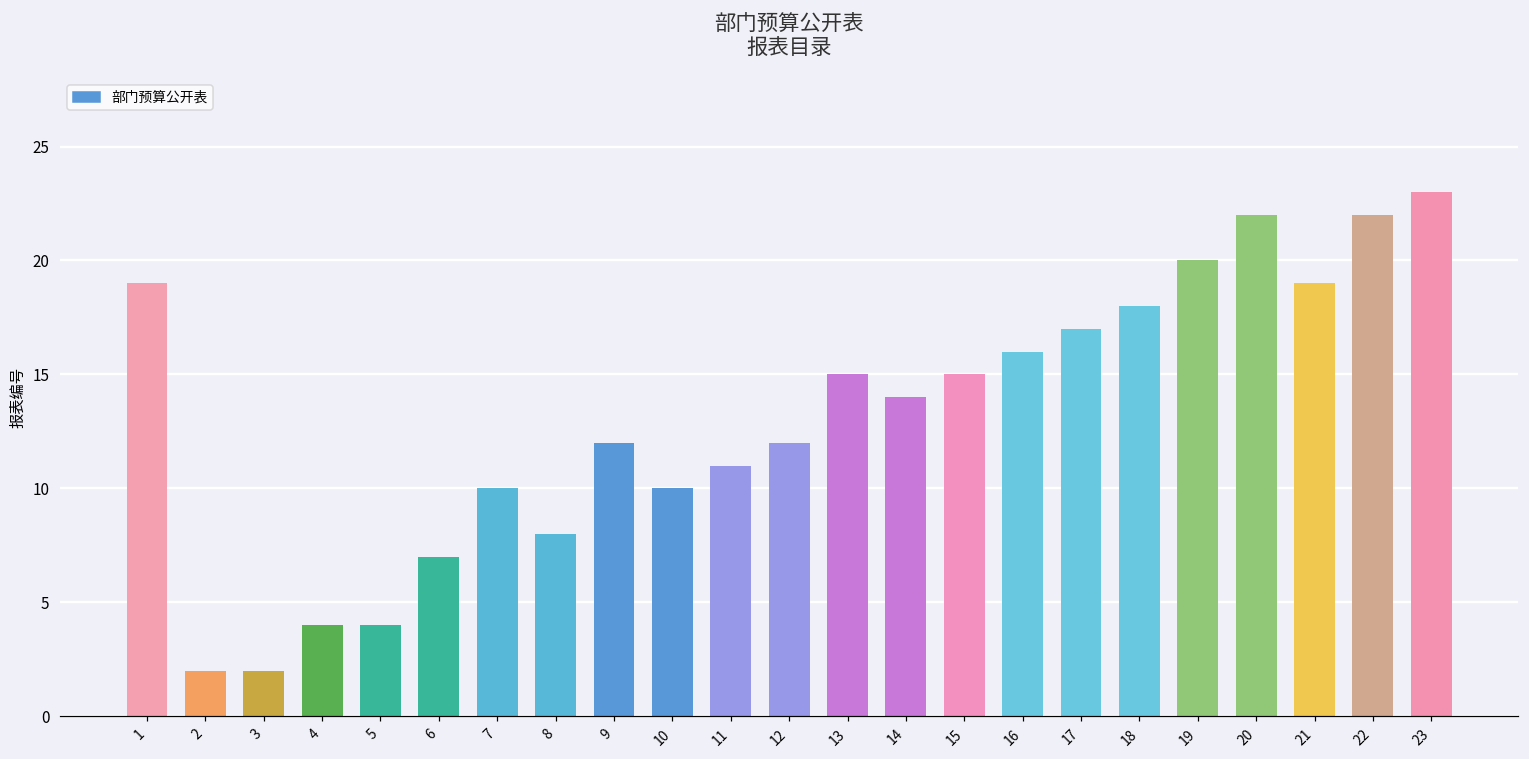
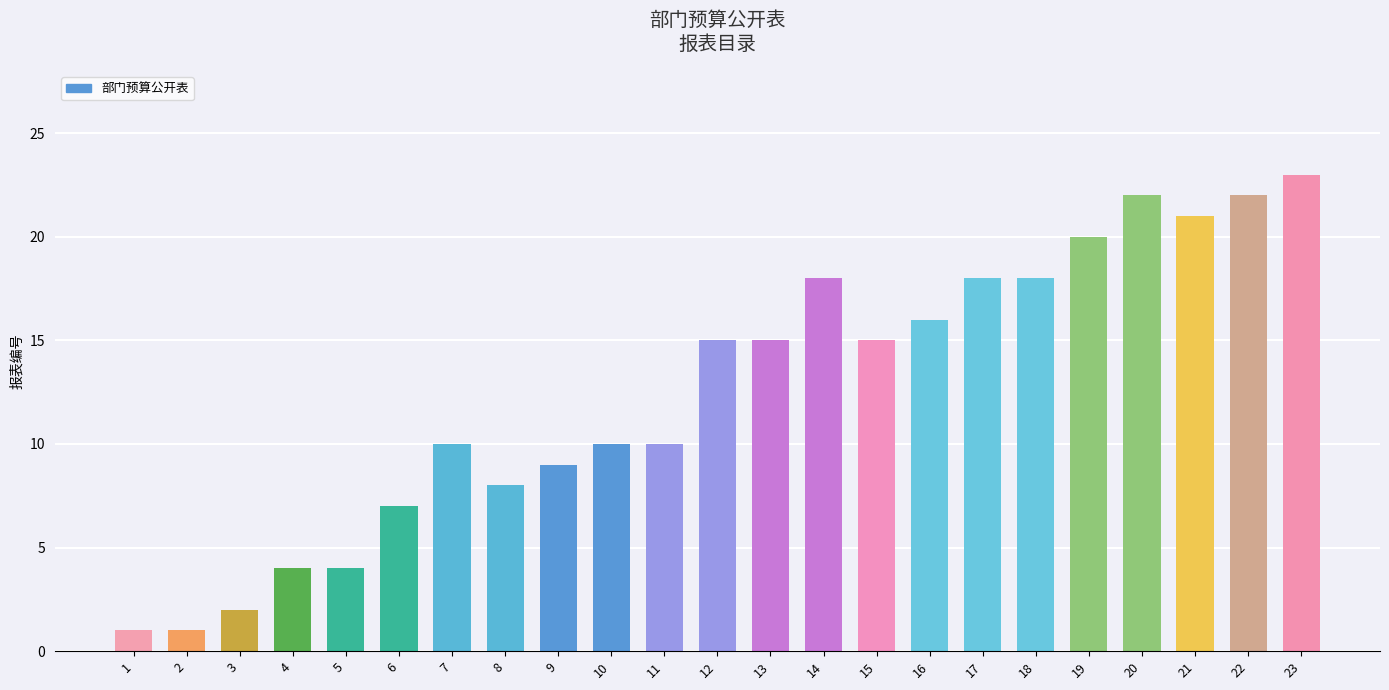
1: 19 -> 1
2: 2 -> 1
9: 12 -> 9
11: 11 -> 10
12: 12 -> 15
14: 14 -> 18
17: 17 -> 18
21: 19 -> 21
